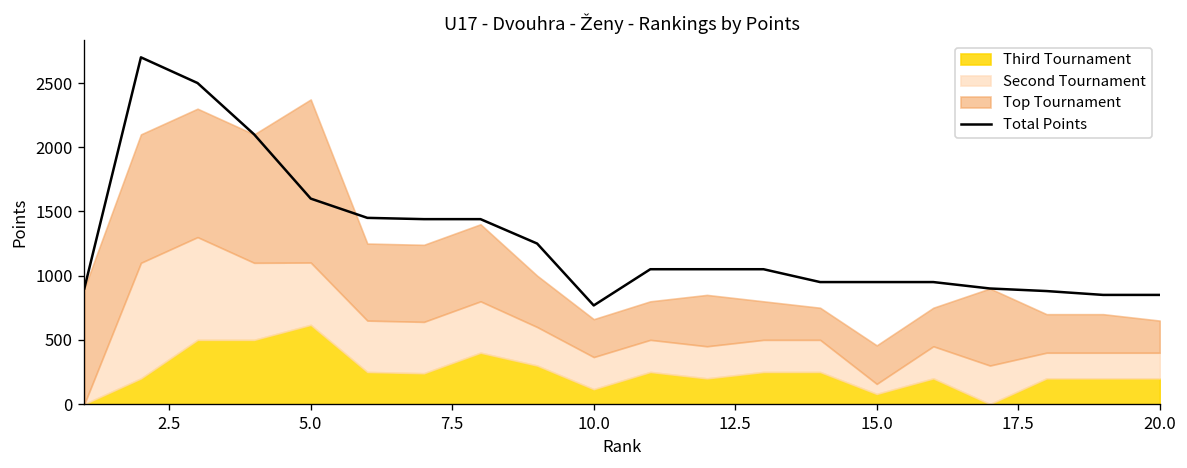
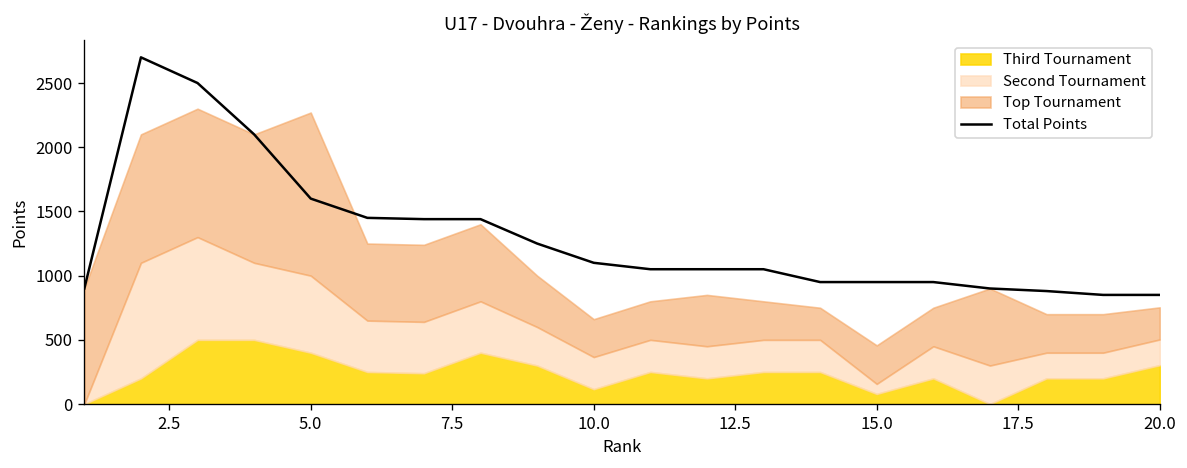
Third Tournament, 5.0: 620 -> 400
Second Tournament, 5.0: 490 -> 600
Total Points, 10.0: 770 -> 1100
Third Tournament, 20.0: 200 -> 300
